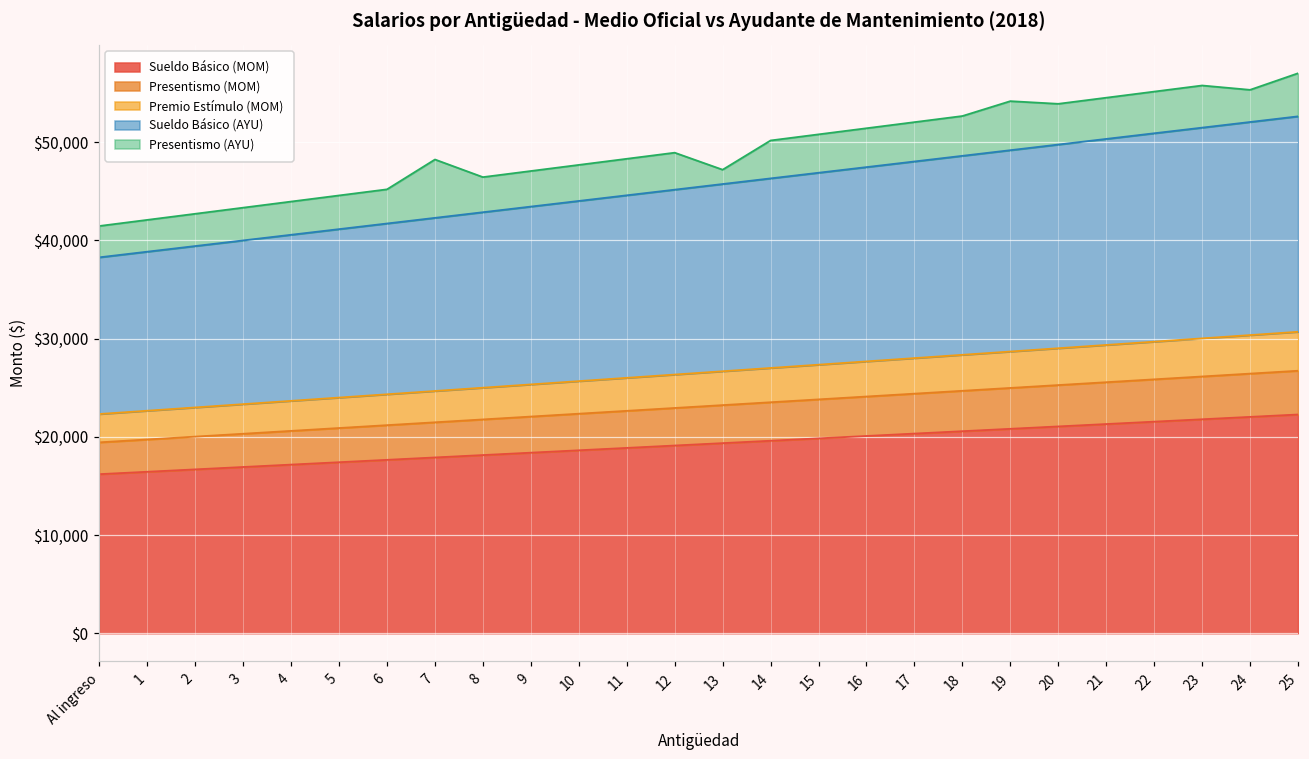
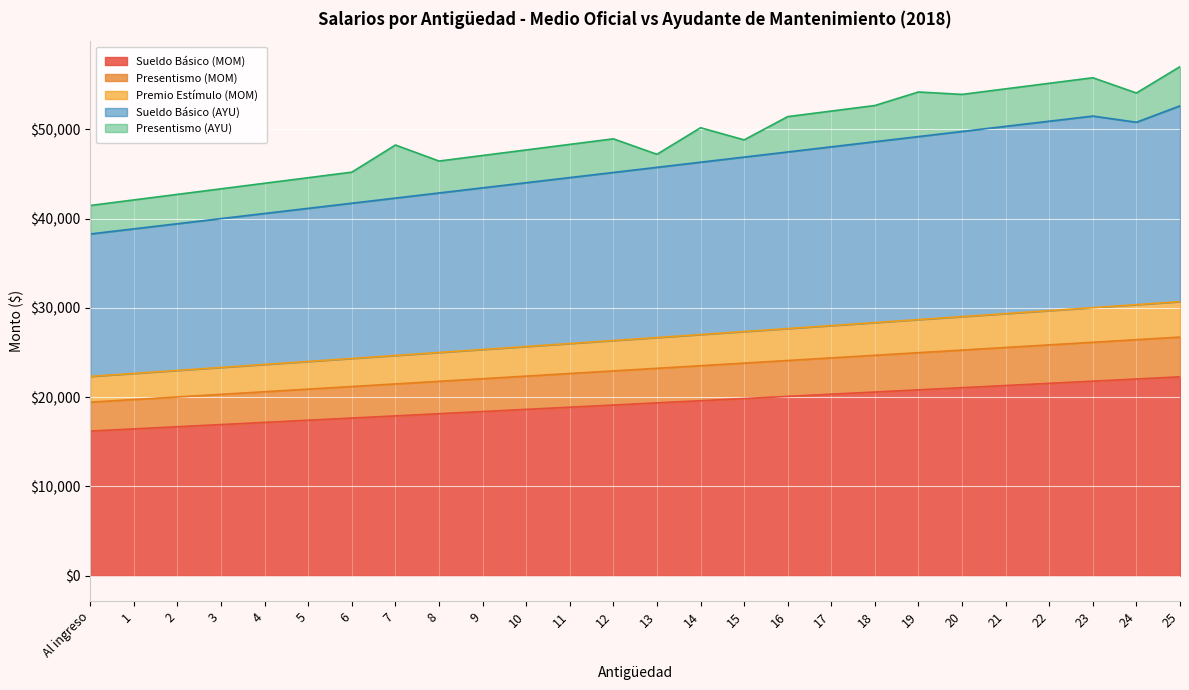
Presentismo (AYU), 15: $4,000 -> $2,000
Sueldo Básico (AYU), 24: $22,000 -> $20,000
